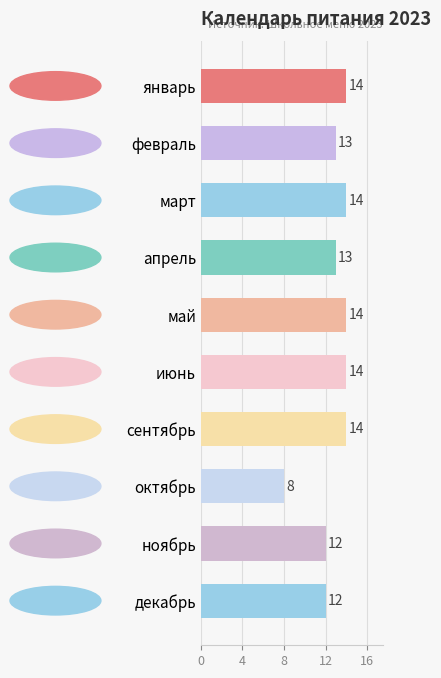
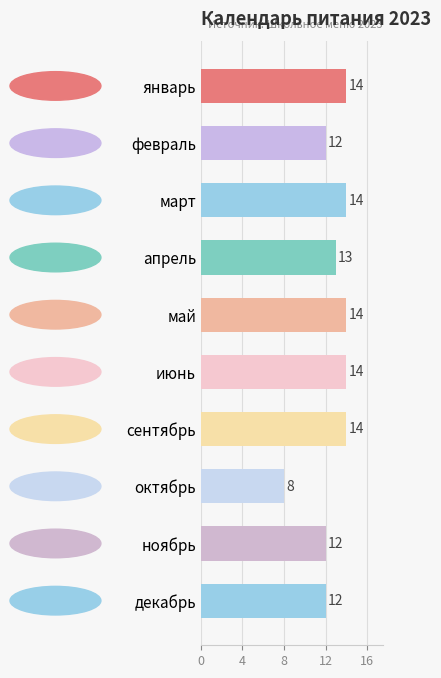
февраль: 13 -> 12
